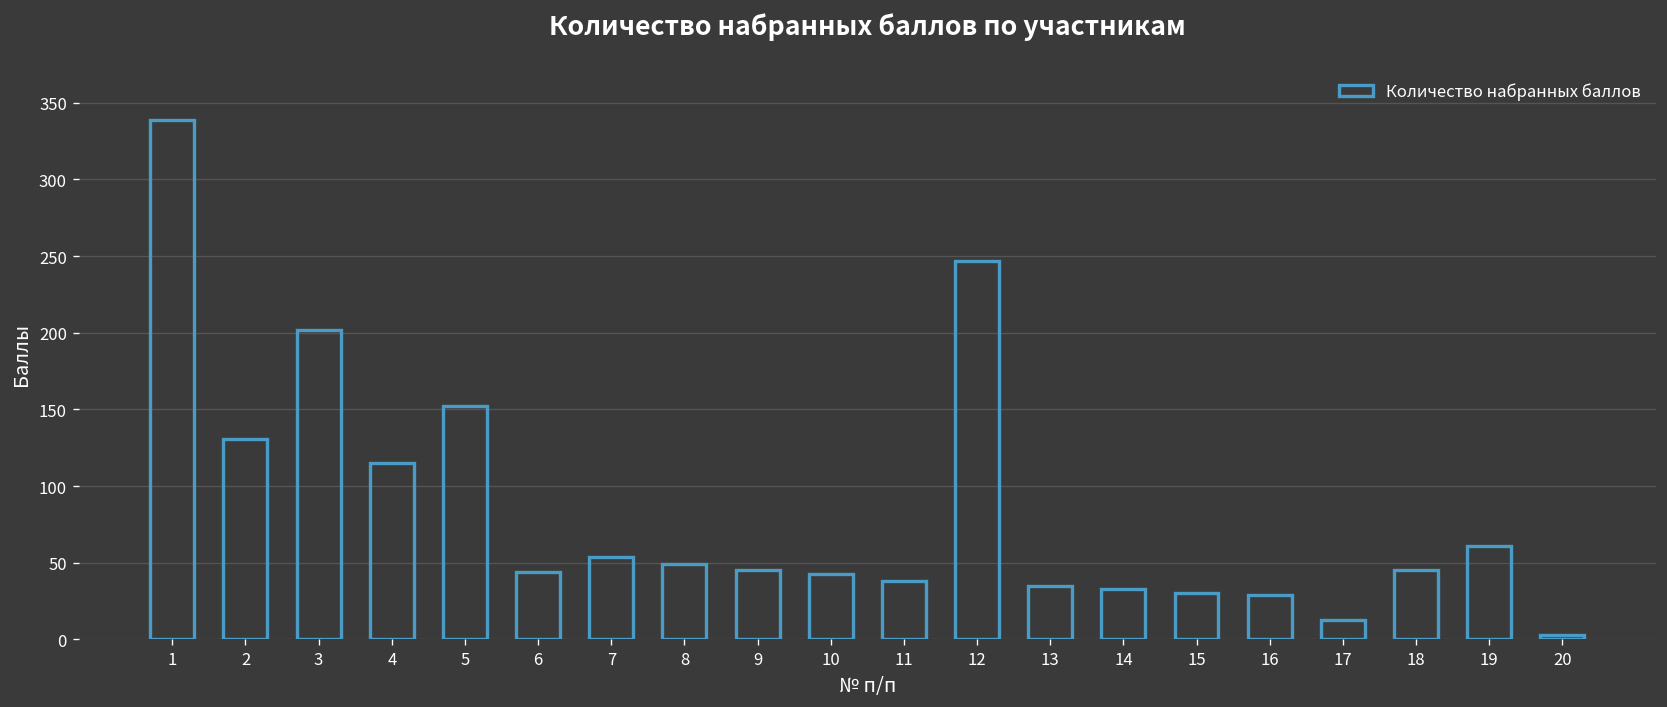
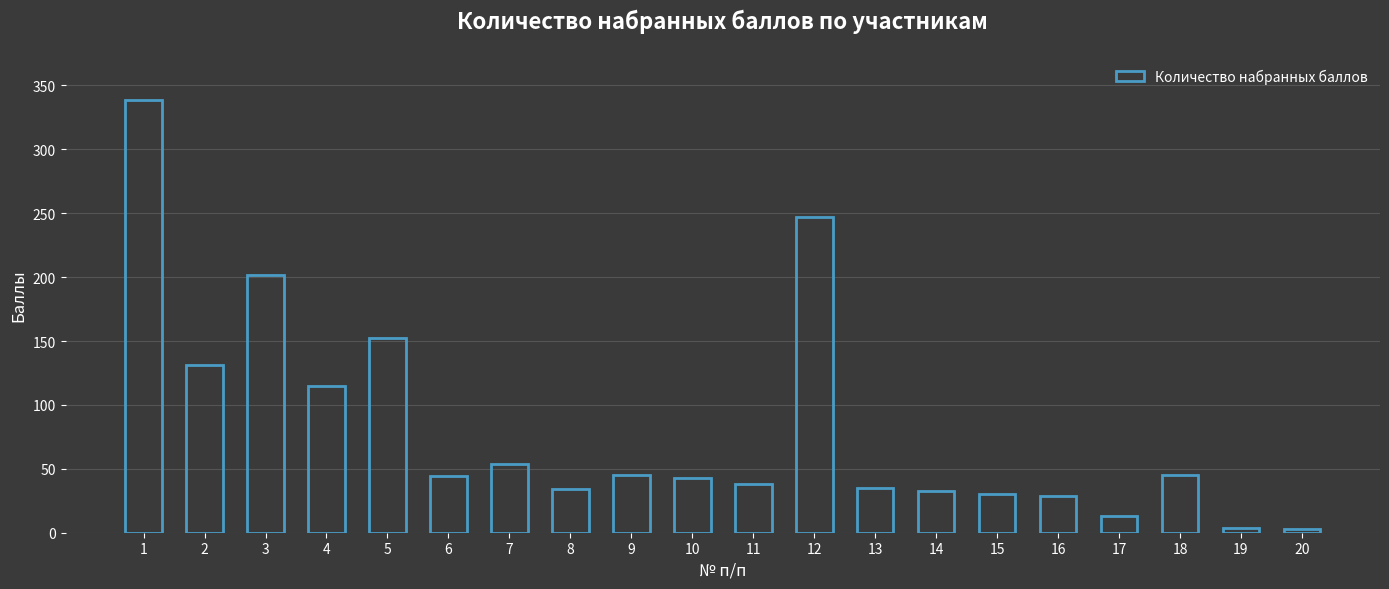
8: 49 -> 34
19: 61 -> 4
